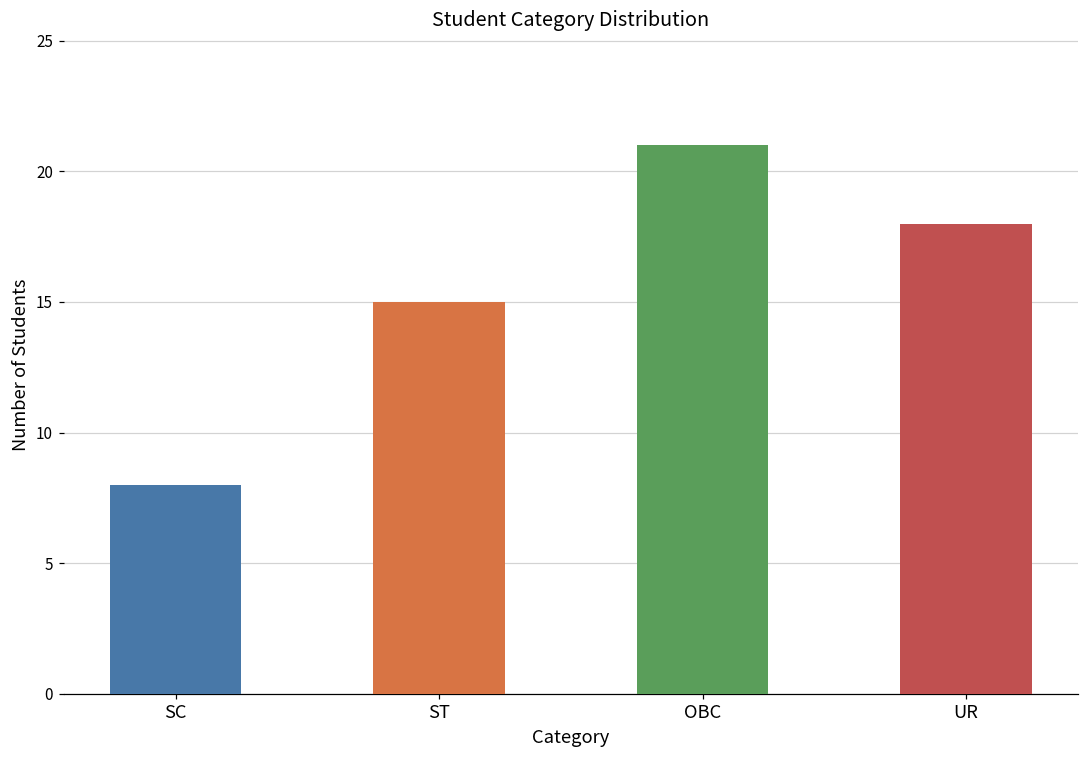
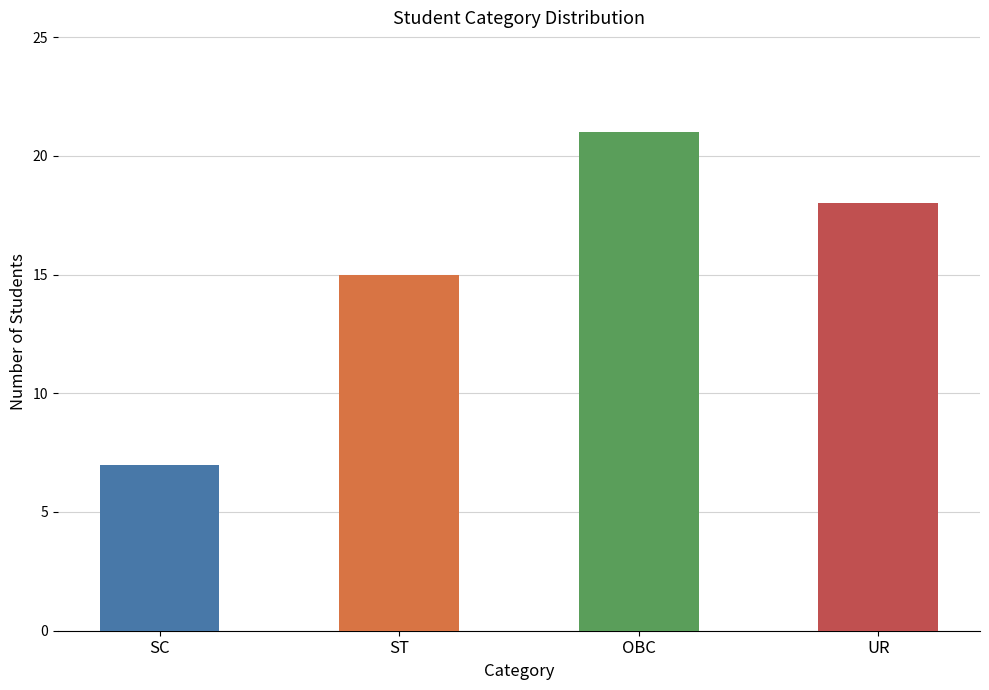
SC: 8 -> 7
